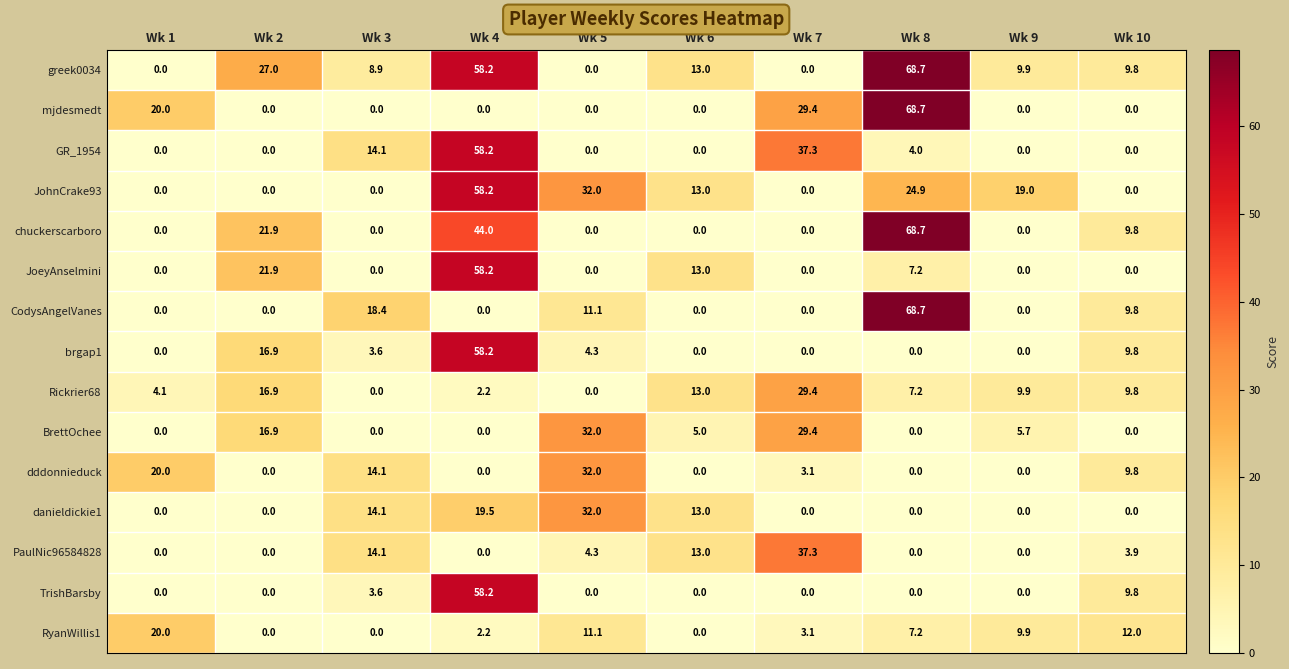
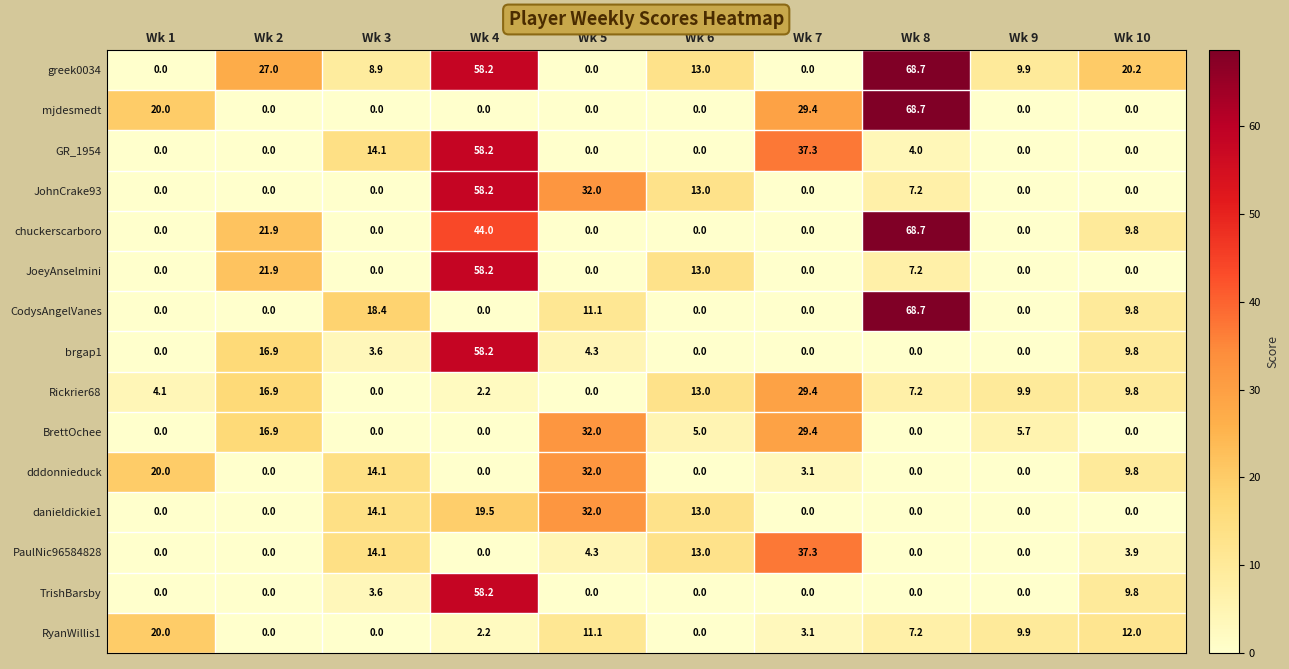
greek0034, Wk 10: 9.8 -> 20.2
JohnCrake93, Wk 8: 24.9 -> 7.2
JohnCrake93, Wk 9: 19.0 -> 0.0
